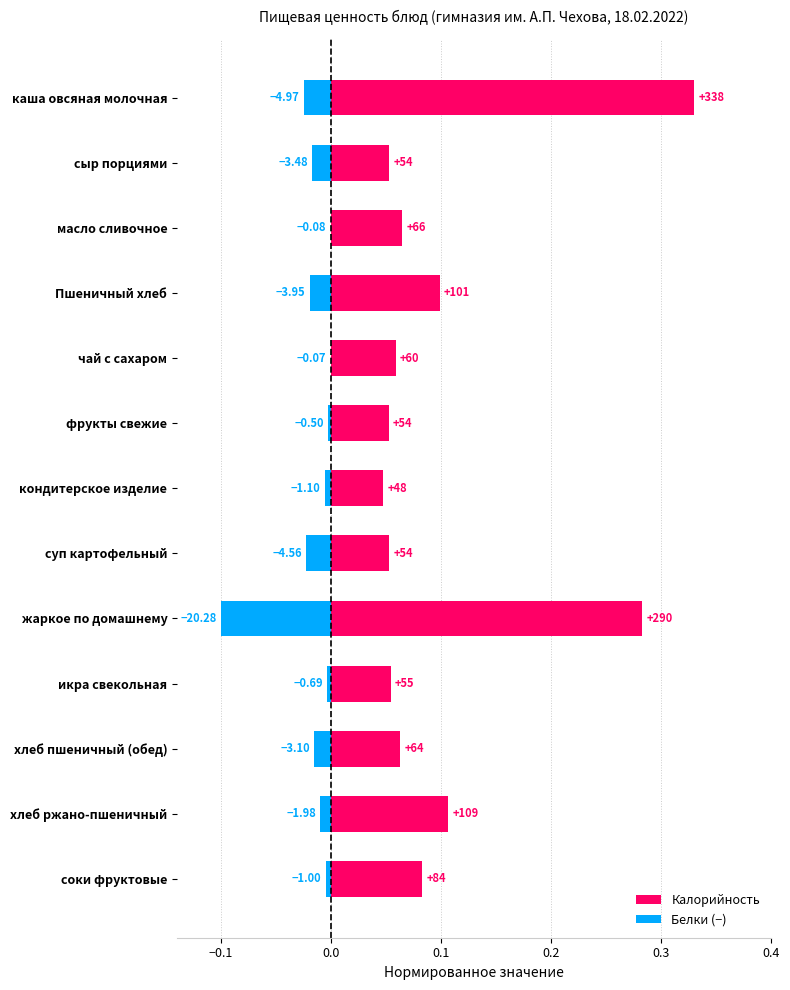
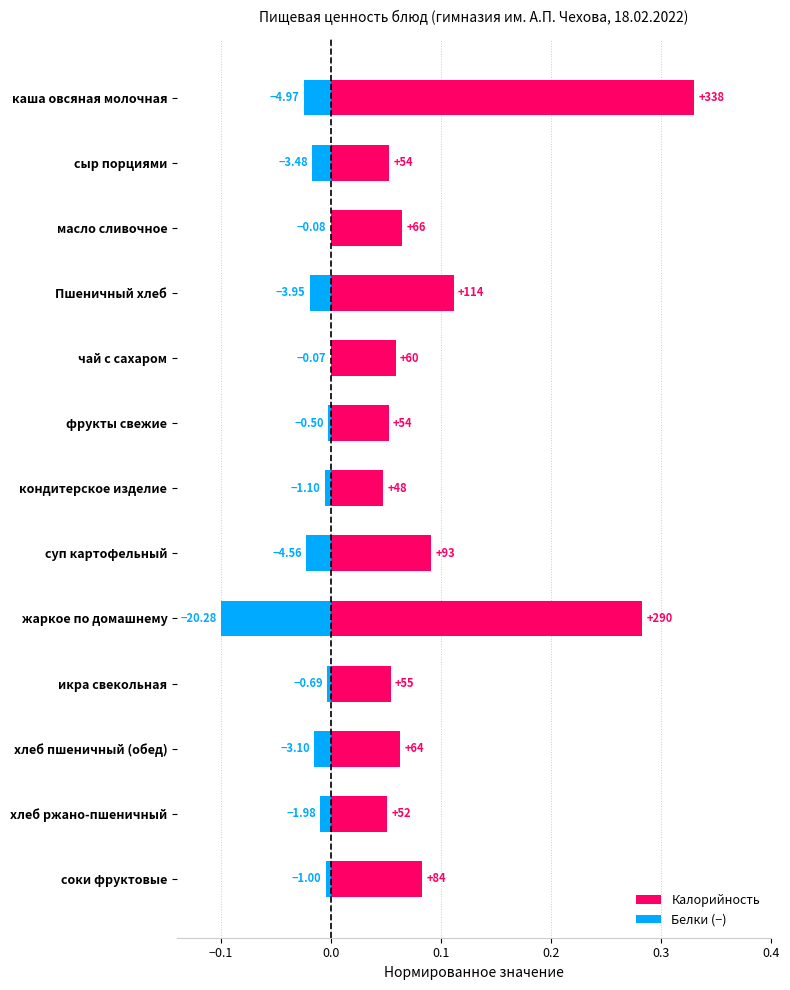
Калорийность, Пшеничный хлеб: +101 -> +114
Калорийность, суп картофельный: +54 -> +93
Калорийность, хлеб ржано-пшеничный: +109 -> +52
